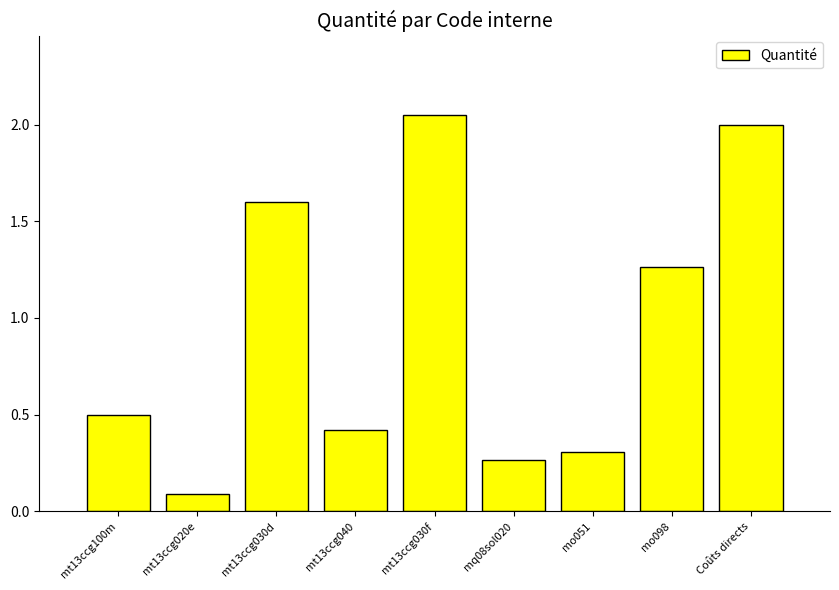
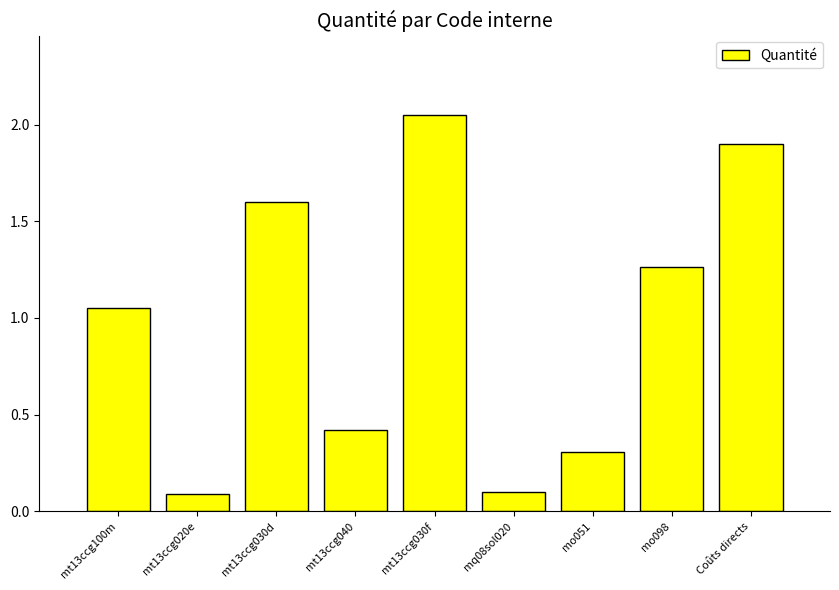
mt13ccg100m: 0.50 -> 1.05
mq08sol020: 0.27 -> 0.10
Coûts directs: 2.0 -> 1.9
